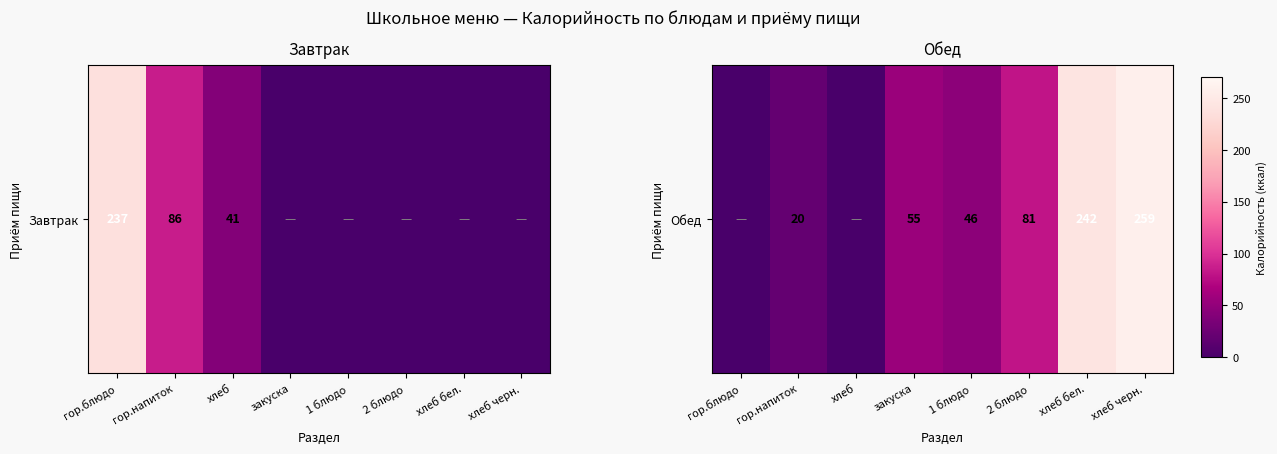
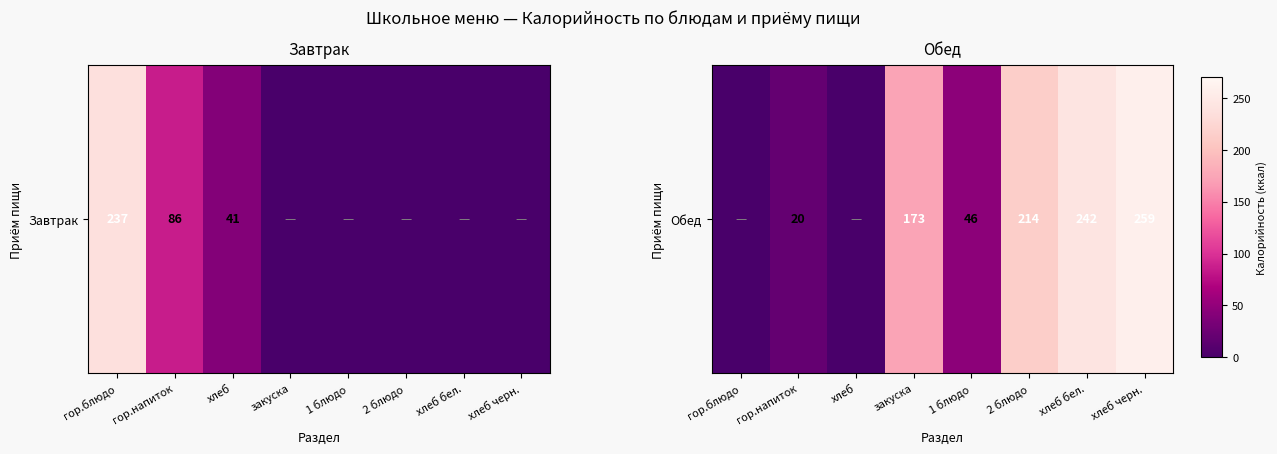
Обед, Обед, закуска: 55 -> 173
Обед, Обед, 2 блюдо: 81 -> 214
